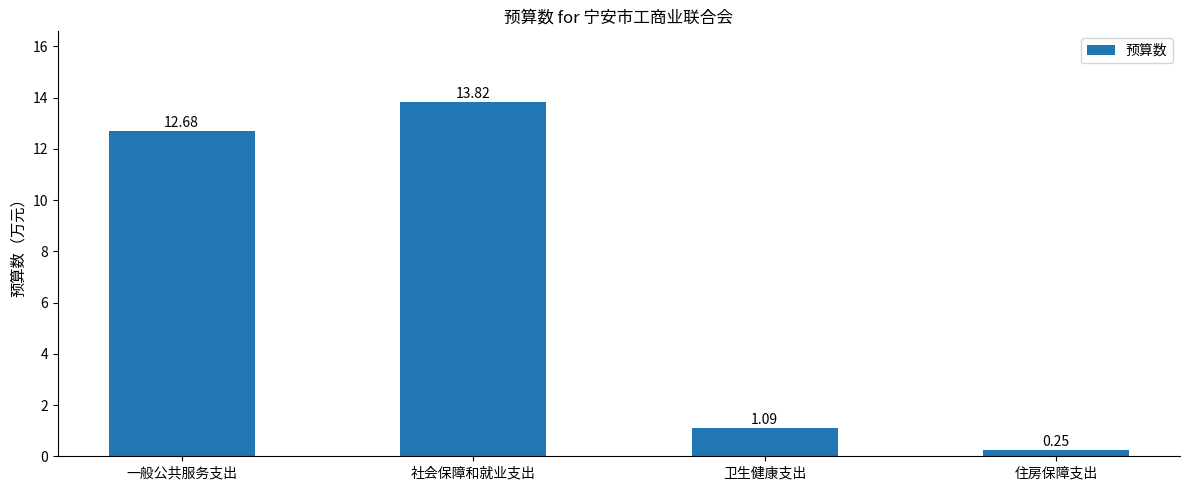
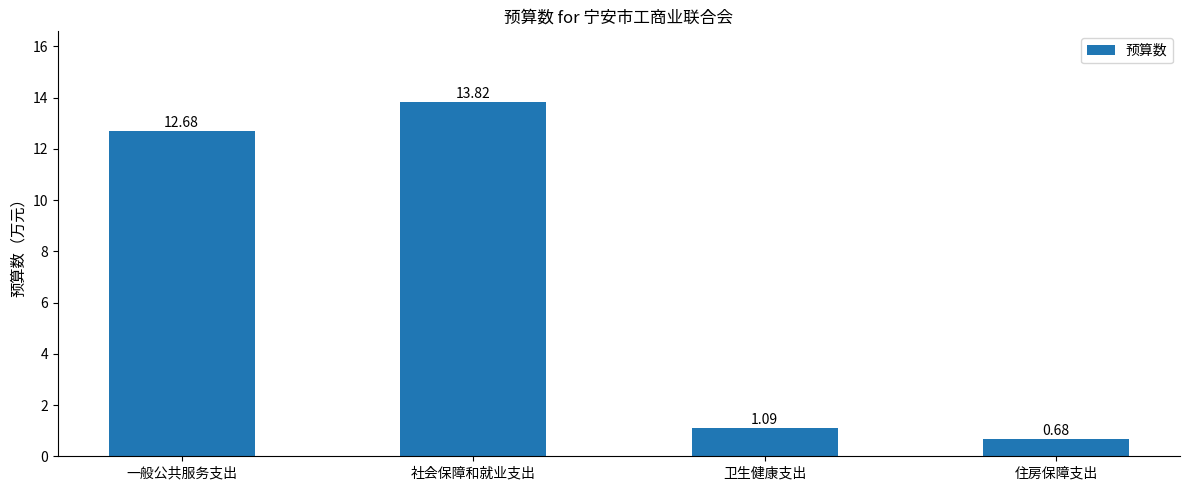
住房保障支出: 0.25 -> 0.68
